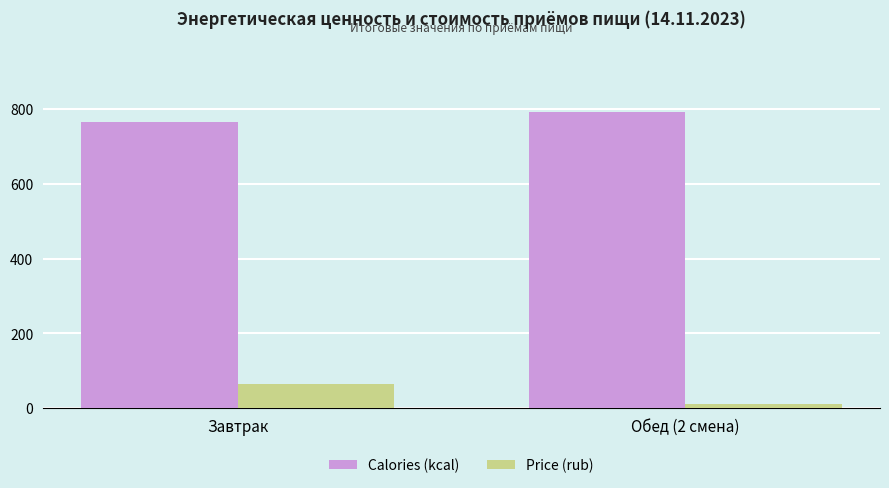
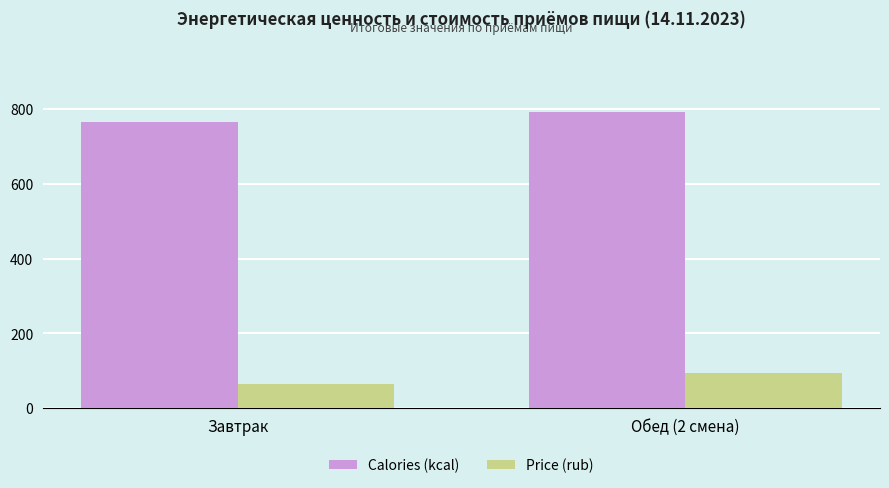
Price (rub), Обед (2 смена): 10 -> 90
